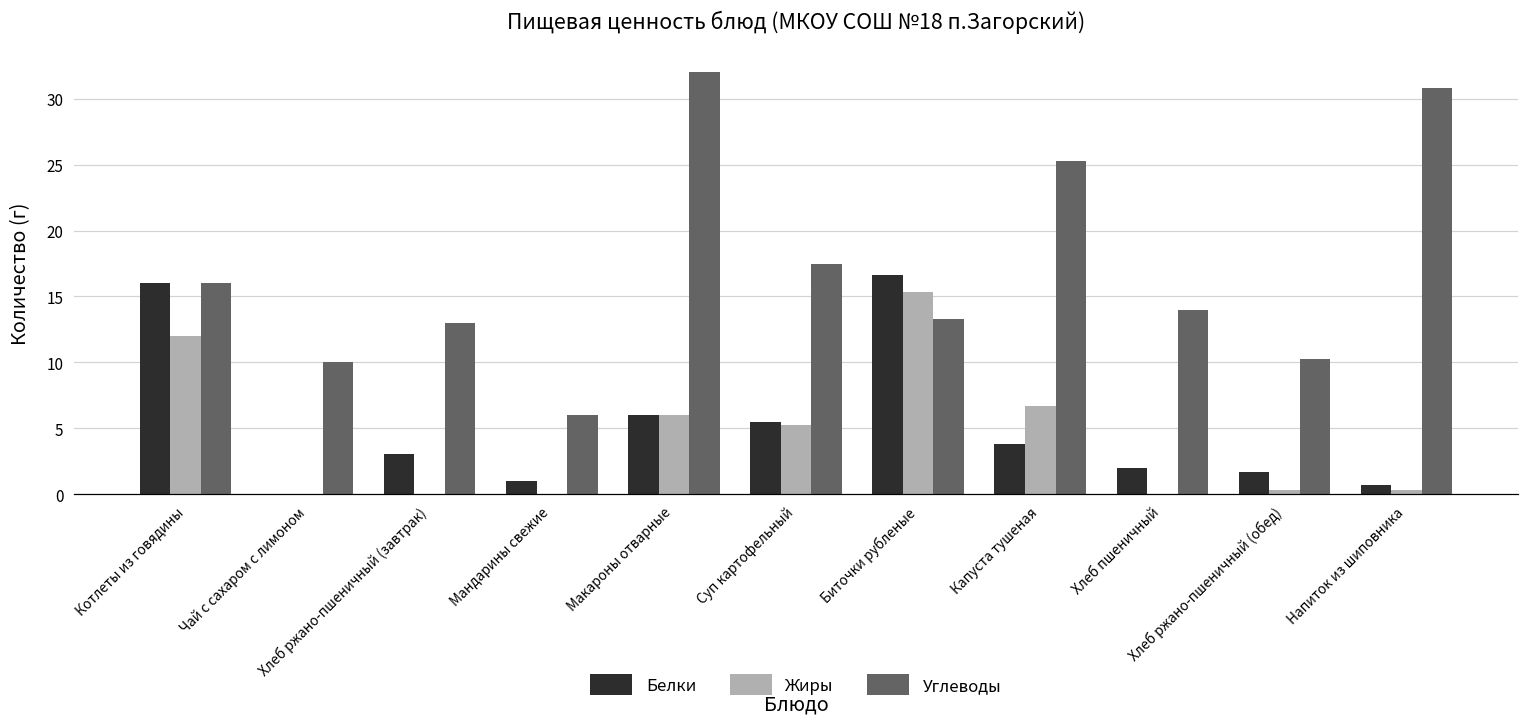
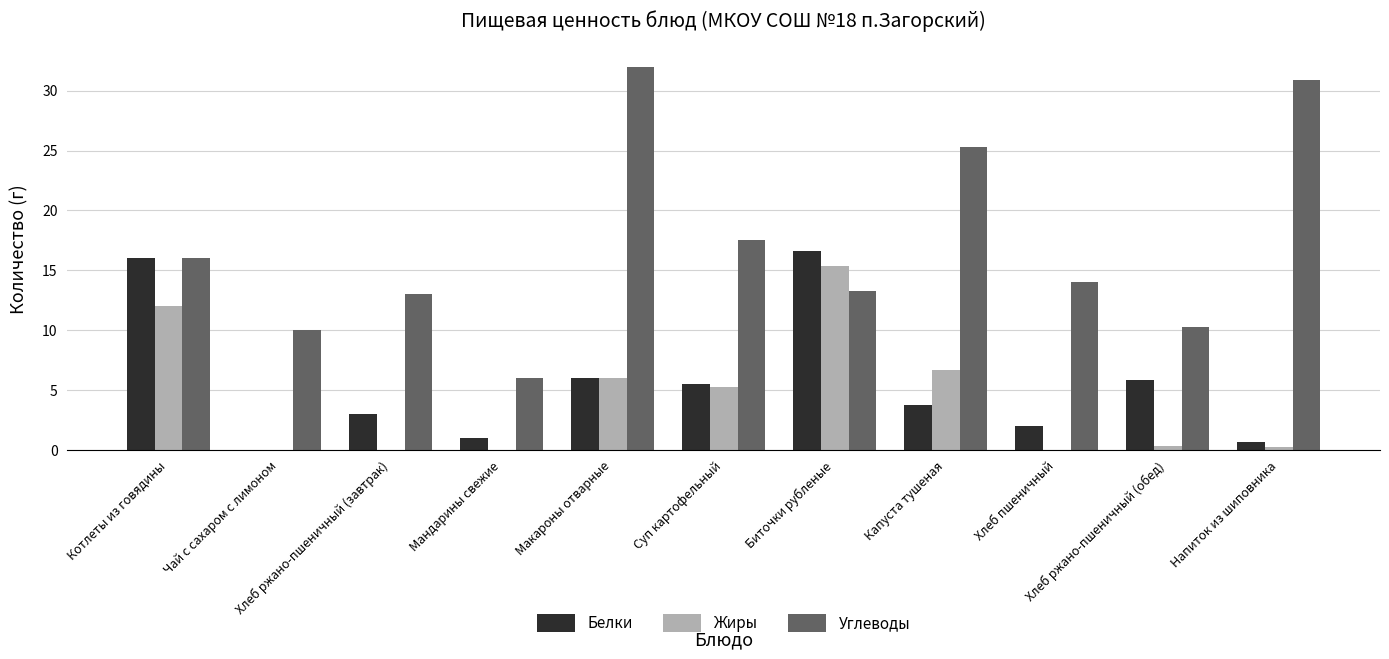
Белки, Хлеб ржано-пшеничный (обед): 1.7 -> 5.8
